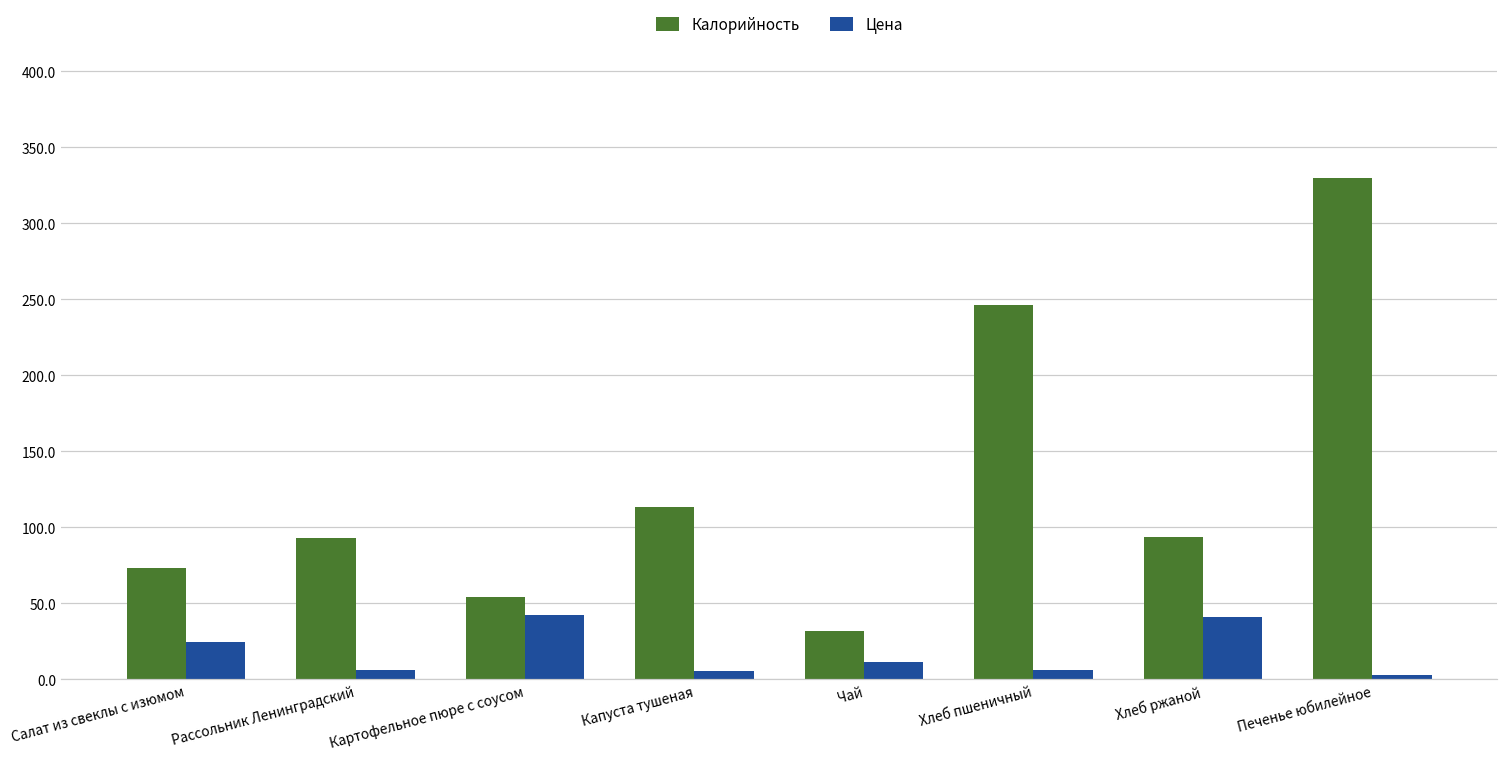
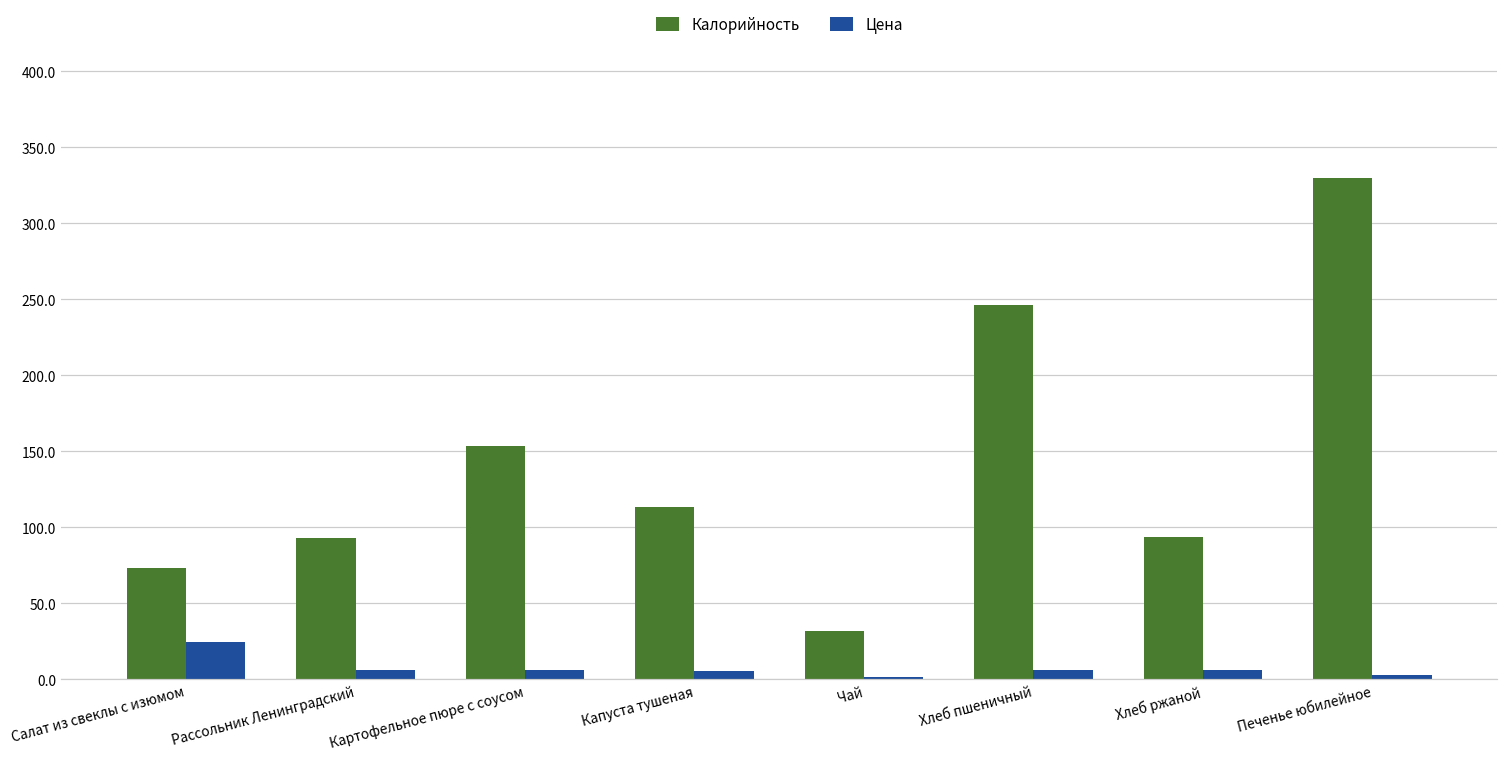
Калорийность, Картофельное пюре с соусом: 54 -> 154
Цена, Картофельное пюре с соусом: 42 -> 6
Цена, Чай: 11 -> 1
Цена, Хлеб ржаной: 41 -> 6
